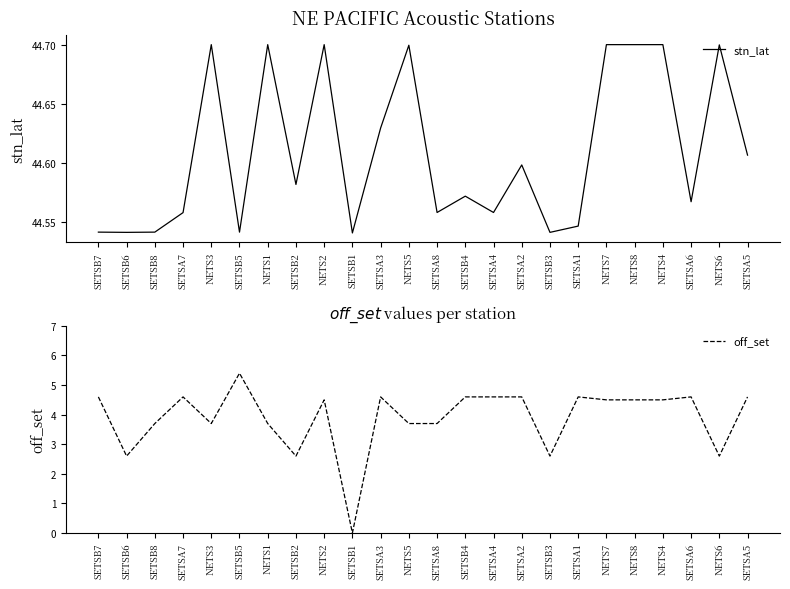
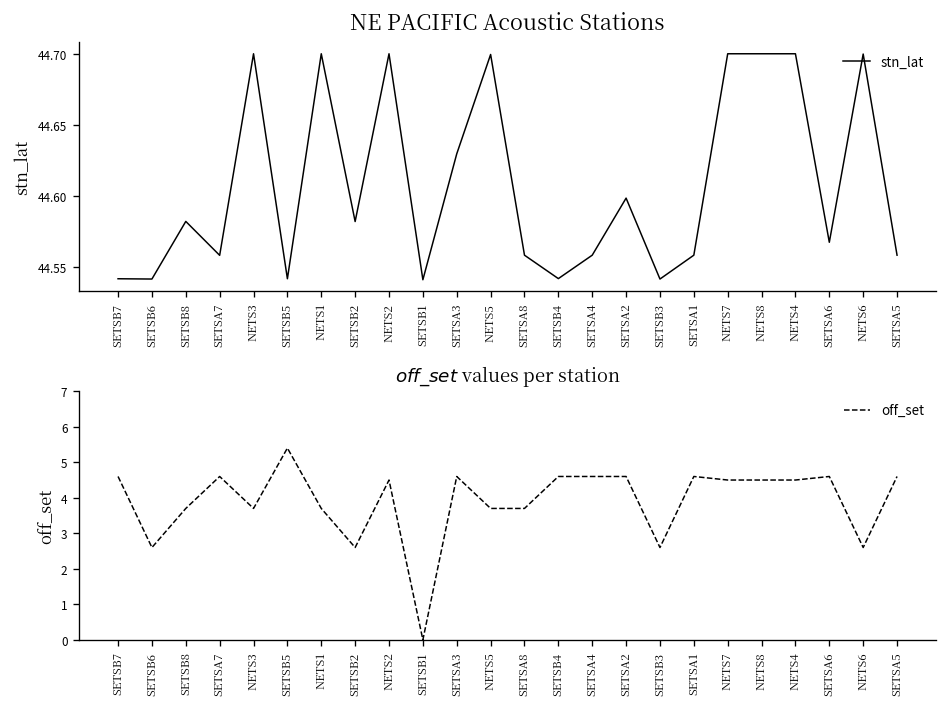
NE PACIFIC Acoustic Stations, SETSB8: 44.542 -> 44.582
NE PACIFIC Acoustic Stations, SETSB4: 44.572 -> 44.542
NE PACIFIC Acoustic Stations, SETSA1: 44.547 -> 44.558
NE PACIFIC Acoustic Stations, SETSA5: 44.607 -> 44.558
